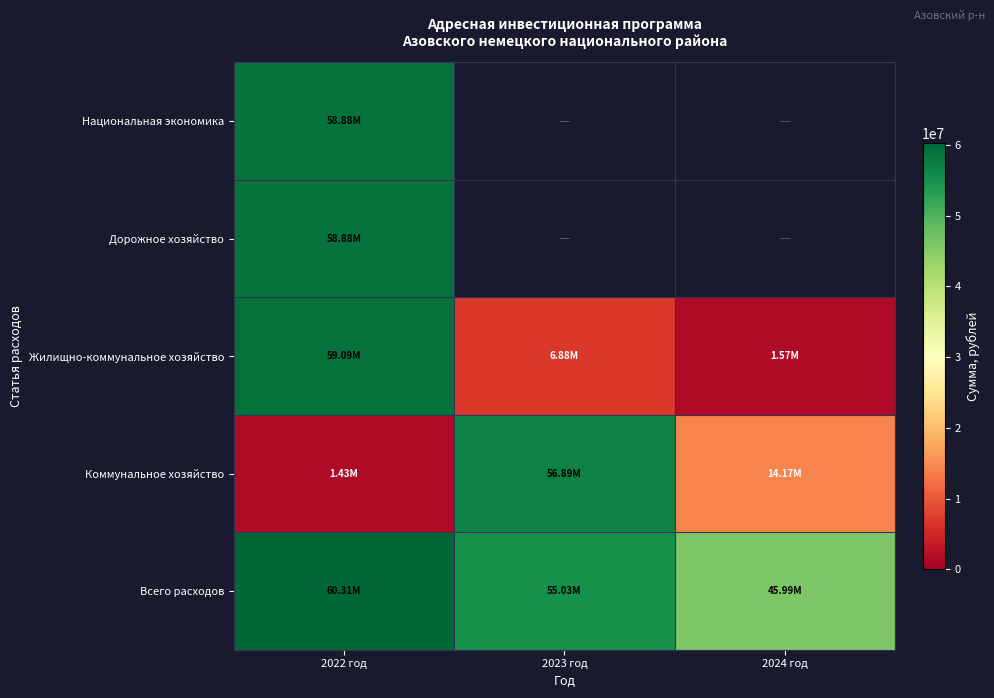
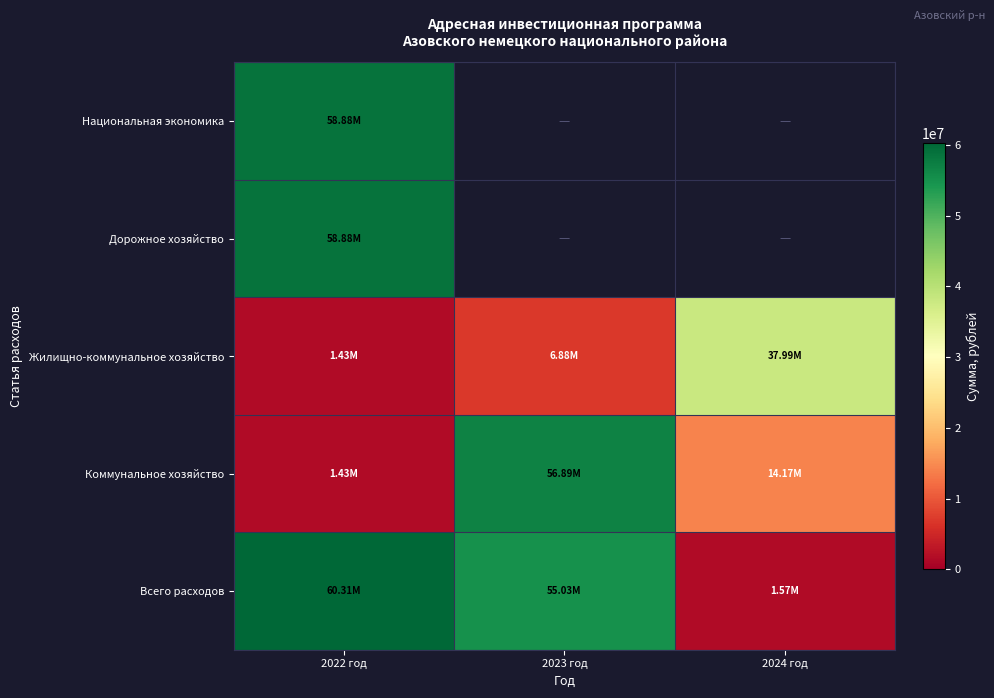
Жилищно-коммунальное хозяйство, 2022 год: 59.09M -> 1.43M
Жилищно-коммунальное хозяйство, 2024 год: 1.57M -> 37.99M
Всего расходов, 2024 год: 45.99M -> 1.57M
